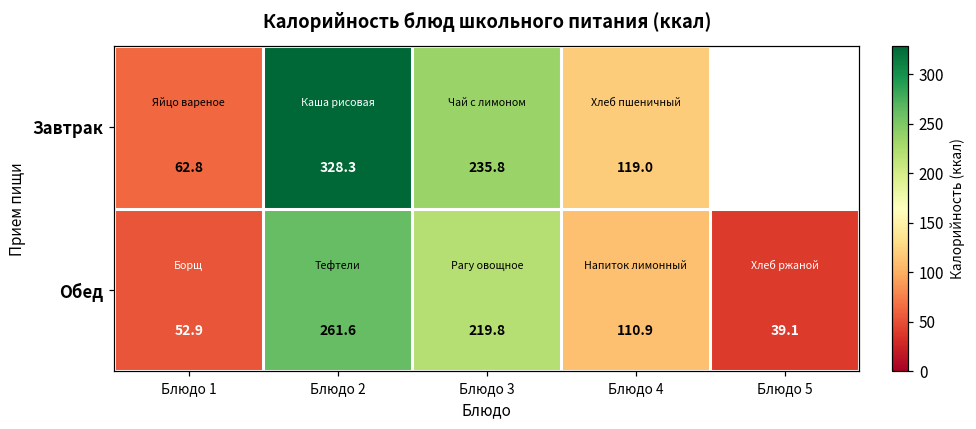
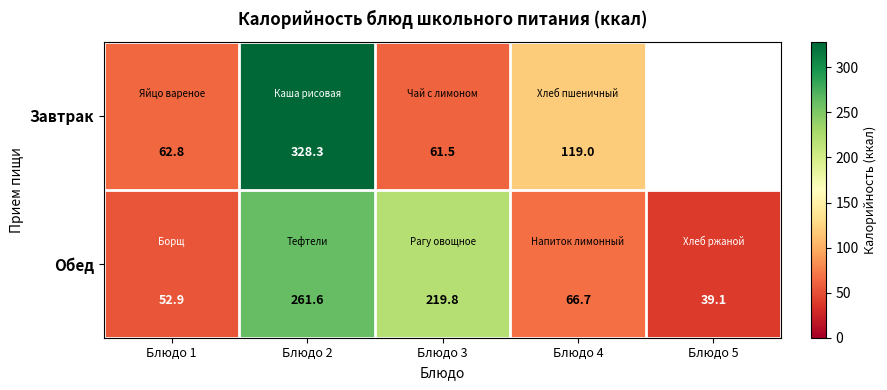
Завтрак, Блюдо 3: 235.8 -> 61.5
Обед, Блюдо 4: 110.9 -> 66.7
